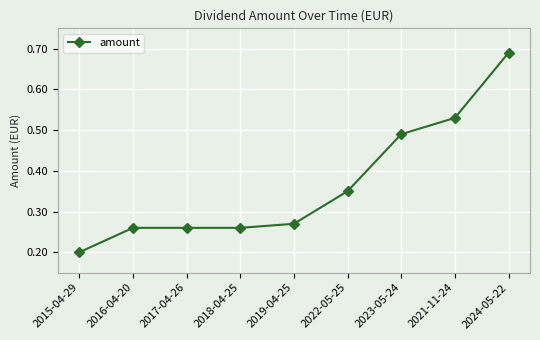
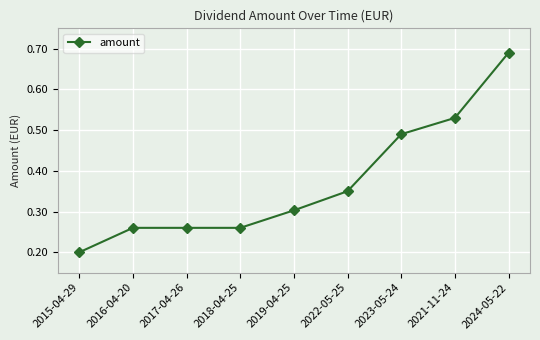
2019-04-25: 0.27 -> 0.30
